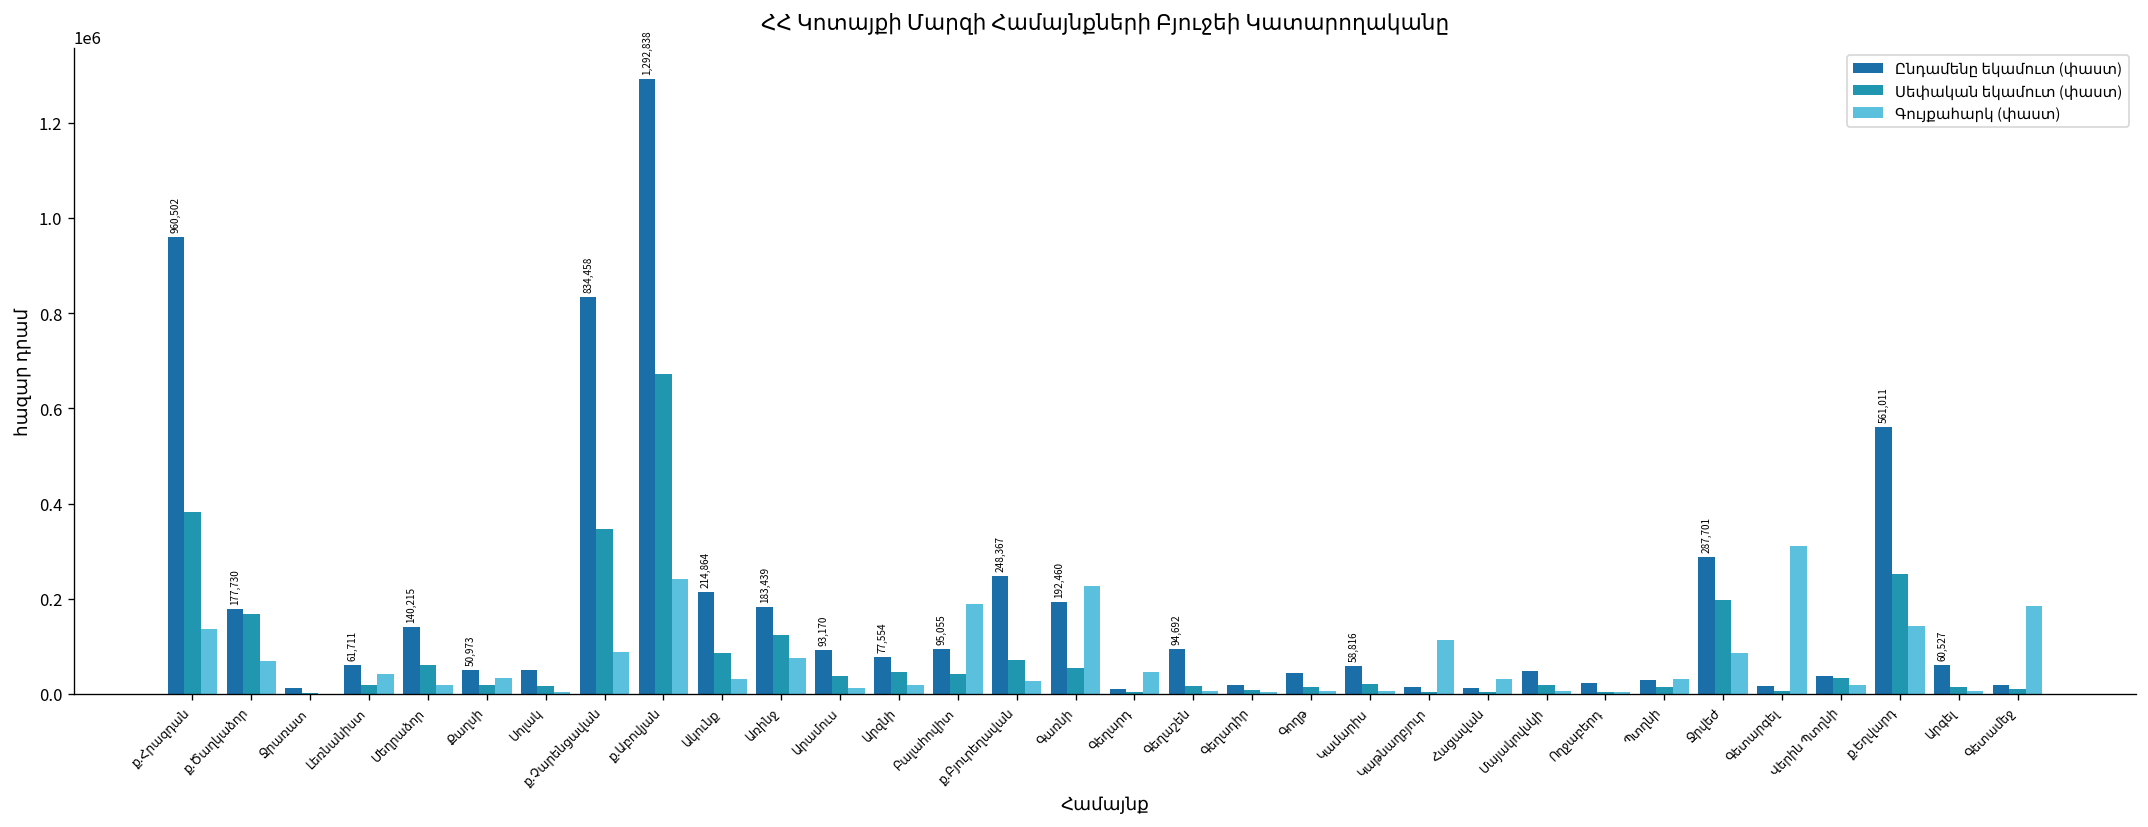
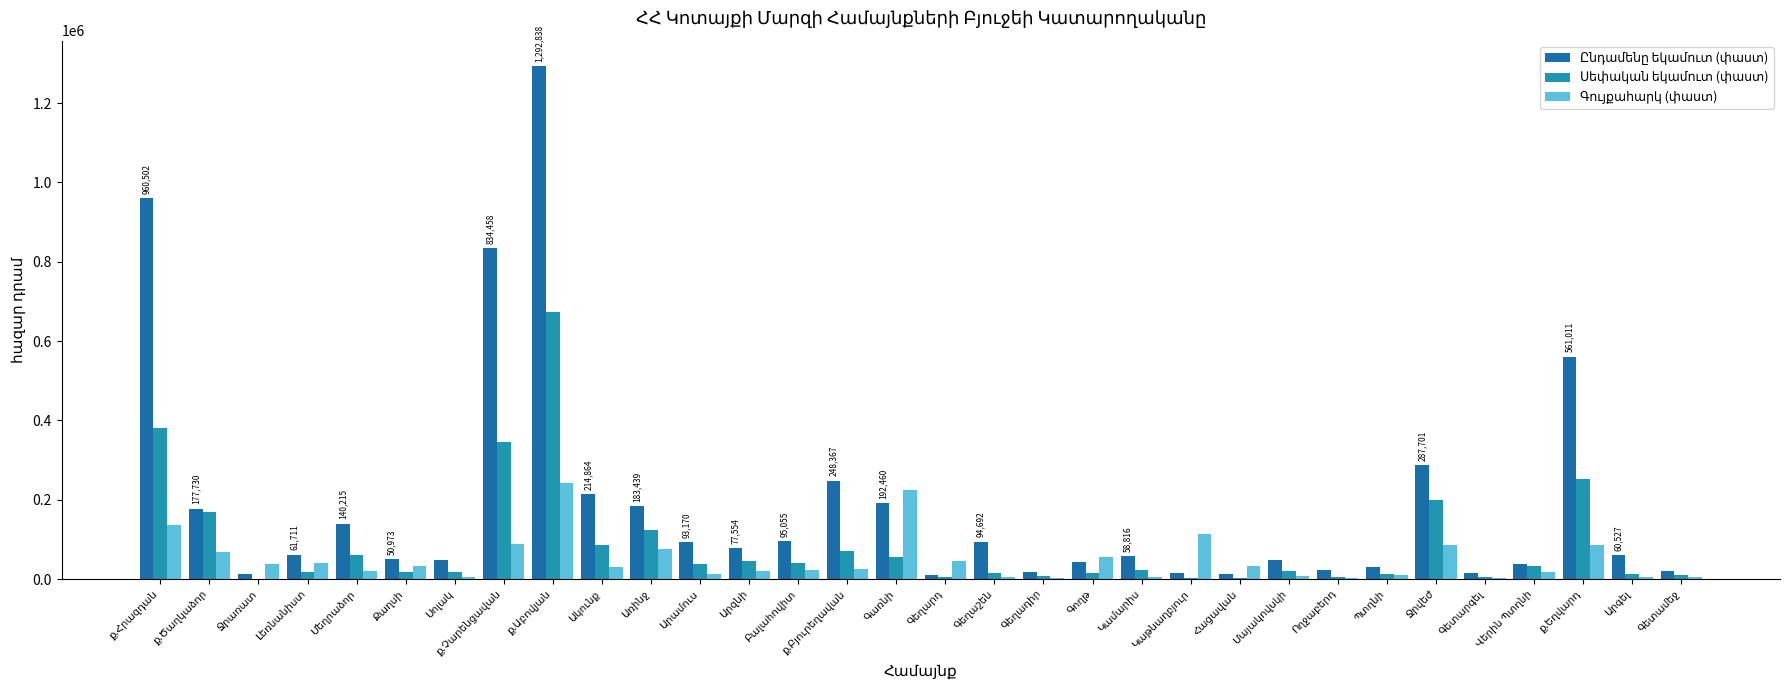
Գույքահարկ (փաստ), Ջրառատ: 0 -> 40000
Գույքահարկ (փաստ), Բալահովիտ: 190000 -> 20000
Գույքահարկ (փաստ), Գողթ: 10000 -> 60000
Գույքահարկ (փաստ), Պտղնի: 30000 -> 10000
Գույքահարկ (փաստ), Գետարգել: 310000 -> 0
Գույքահարկ (փաստ), ք.Եղվարդ: 140000 -> 90000
Գույքահարկ (փաստ), Գետամեջ: 180000 -> 10000
